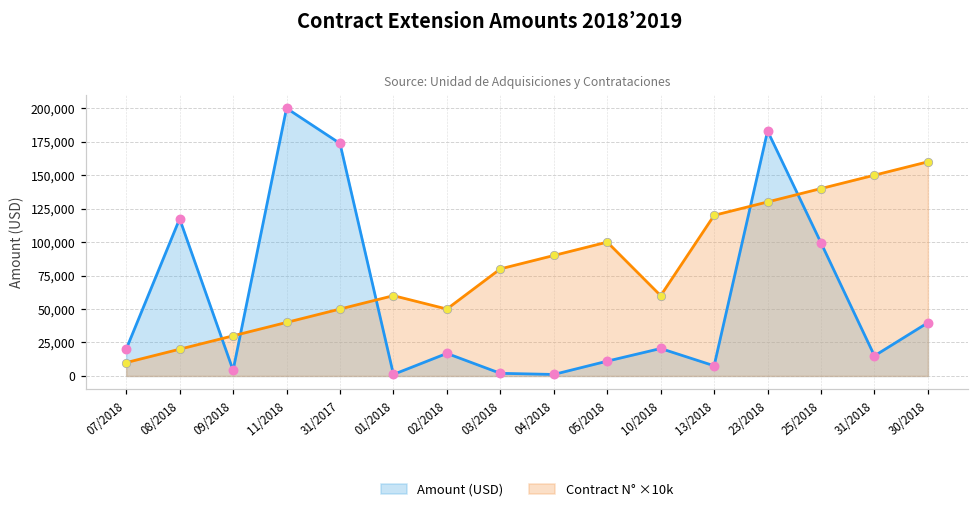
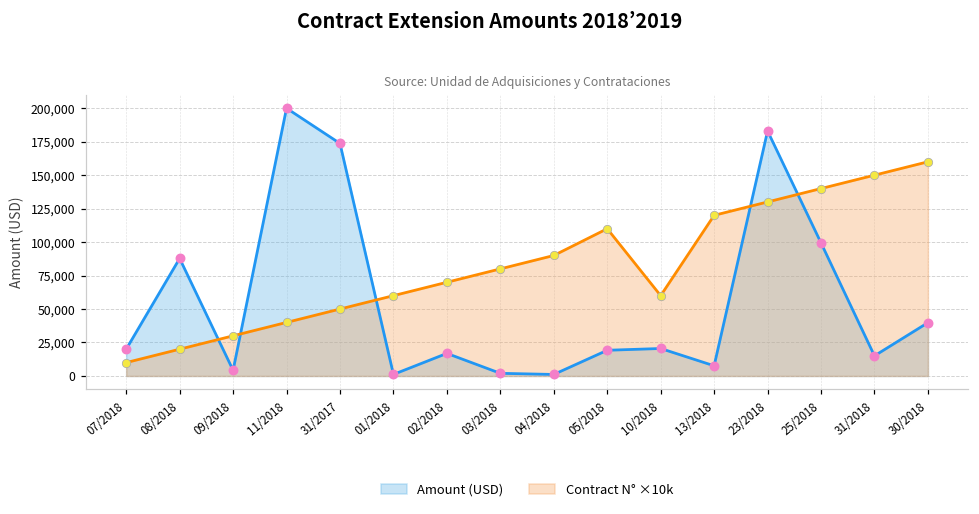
Amount (USD), 08/2018: 117,000 -> 88,000
Contract N° ×10k, 02/2018: 50,000 -> 70,000
Amount (USD), 05/2018: 11,000 -> 19,000
Contract N° ×10k, 05/2018: 100,000 -> 110,000
